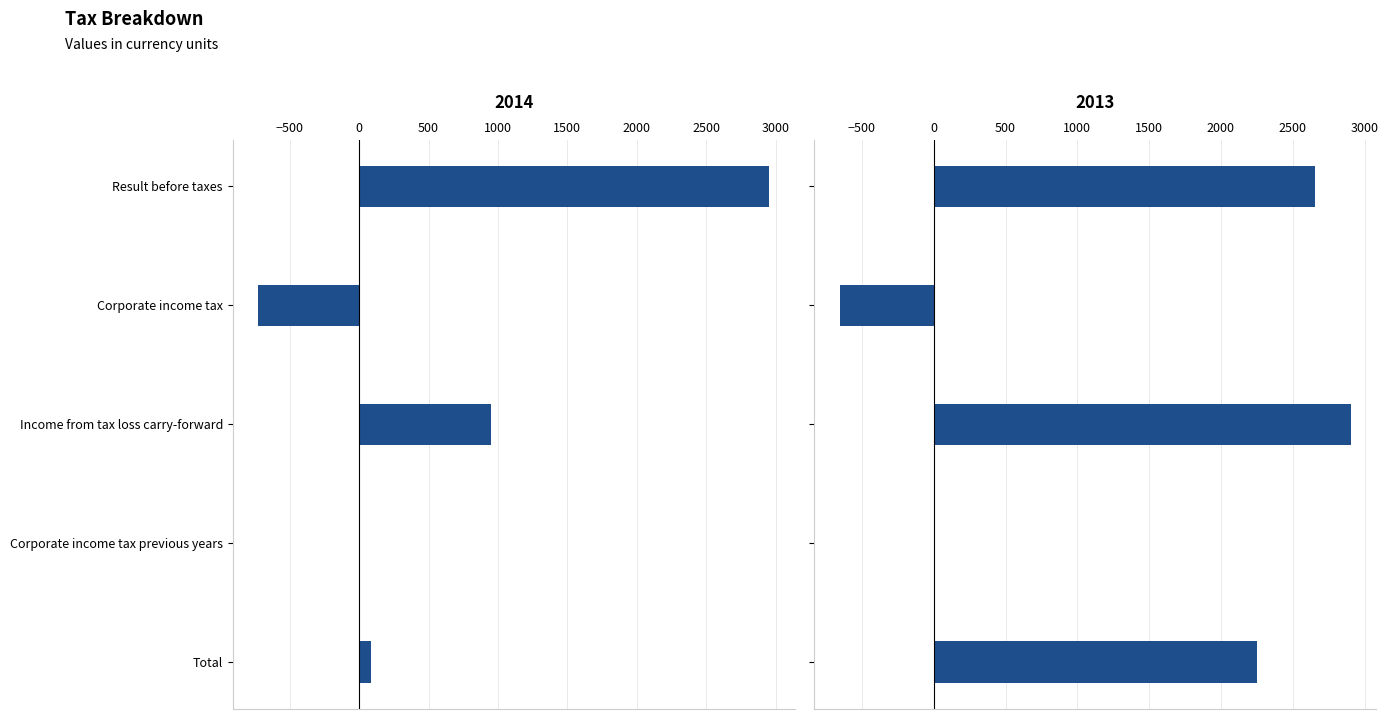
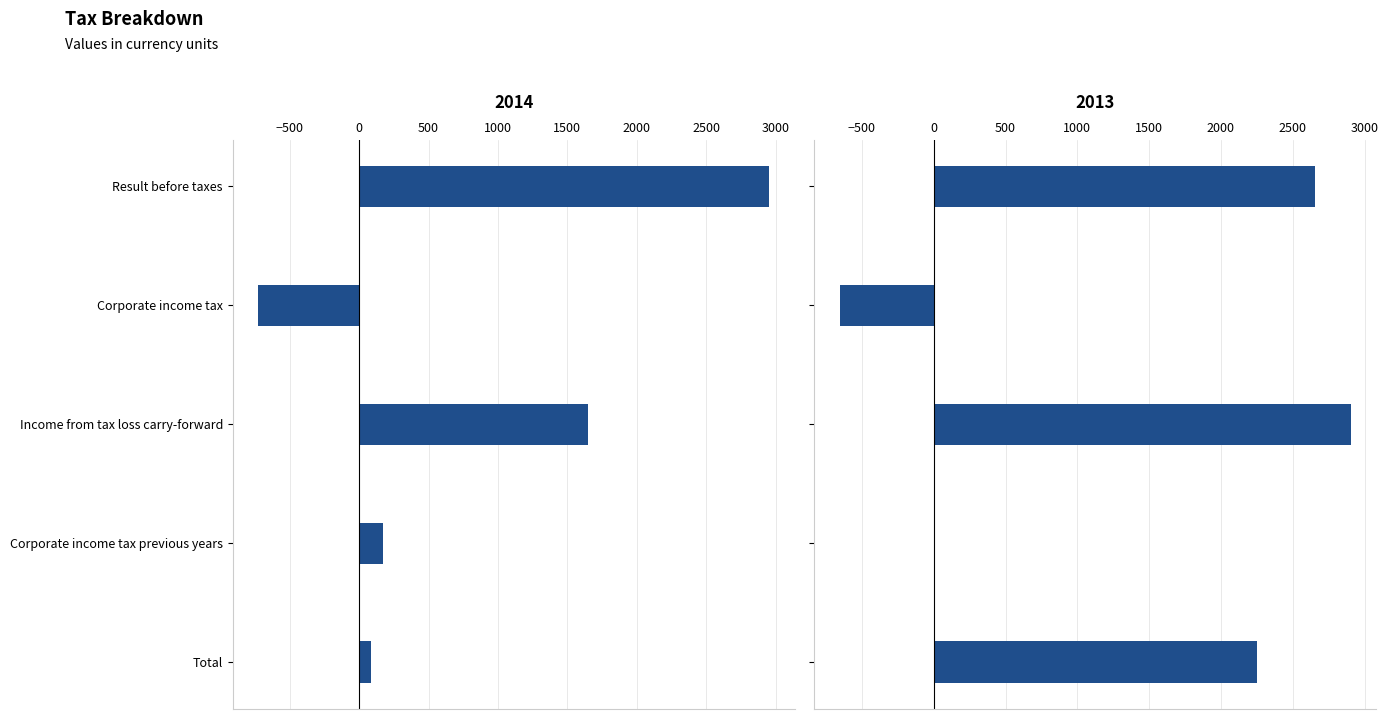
2014, Income from tax loss carry-forward: 950 -> 1650
2014, Corporate income tax previous years: 0 -> 170
